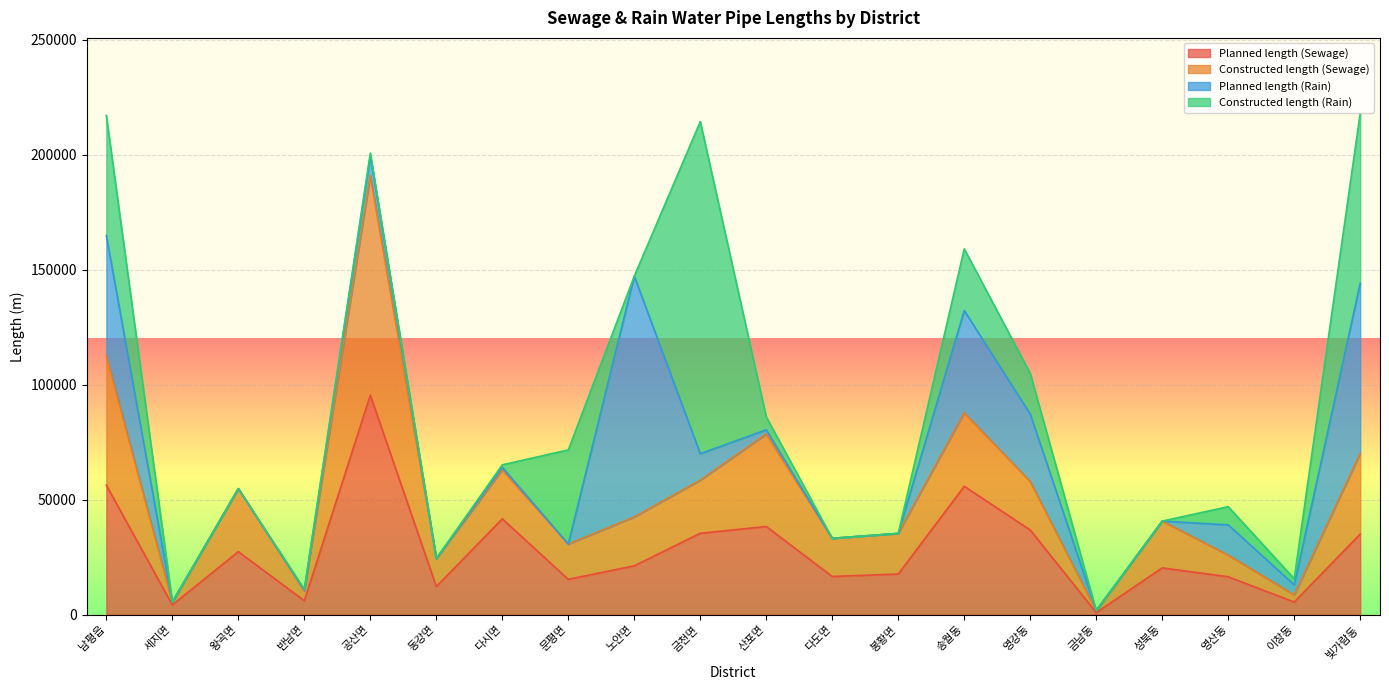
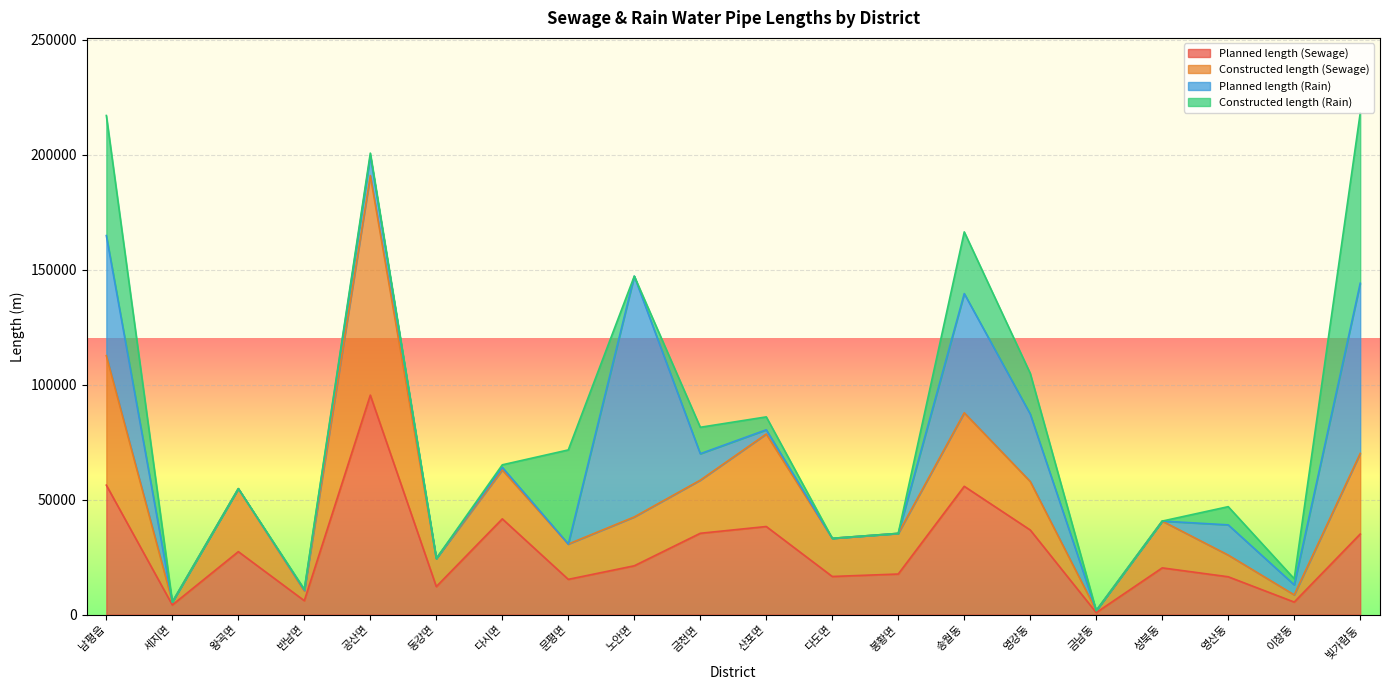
Constructed length (Rain), 금천면: 144000 -> 11000
Planned length (Rain), 송월동: 44000 -> 52000
